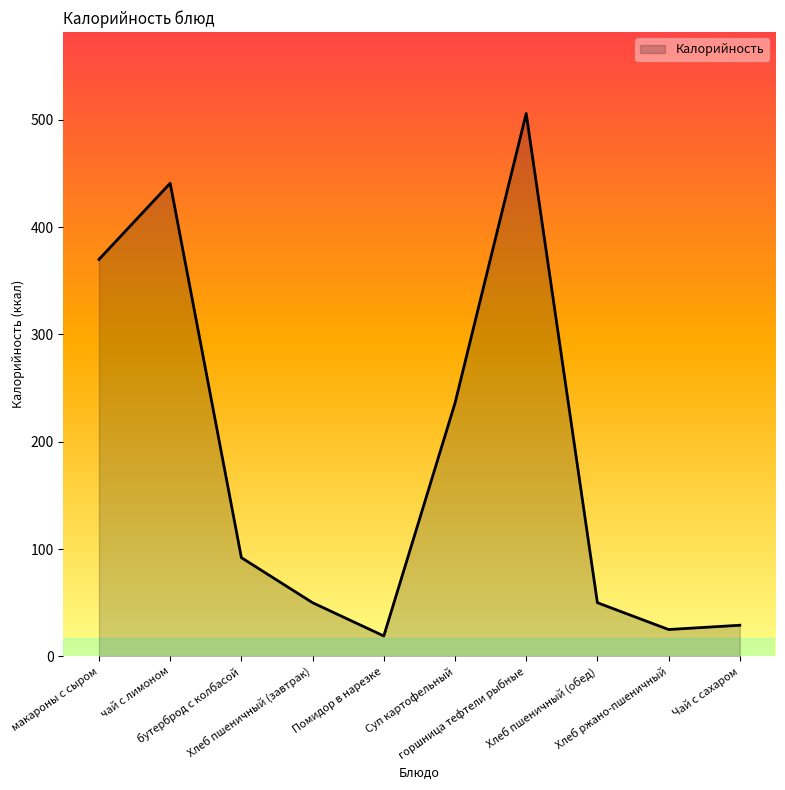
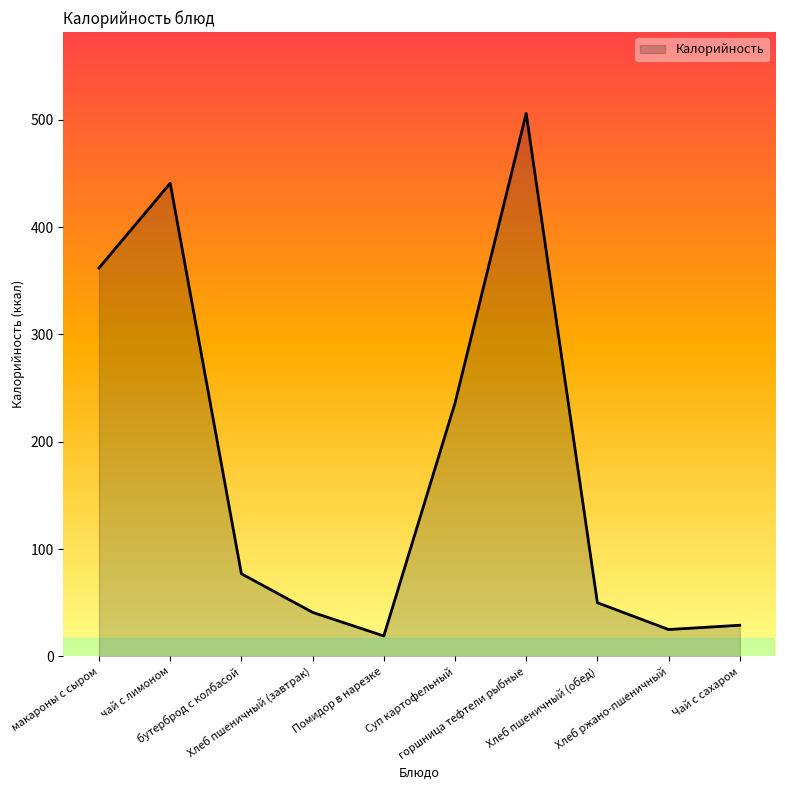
макароны с сыром: 370 -> 362
бутерброд с колбасой: 92 -> 77
Хлеб пшеничный (завтрак): 50 -> 41
